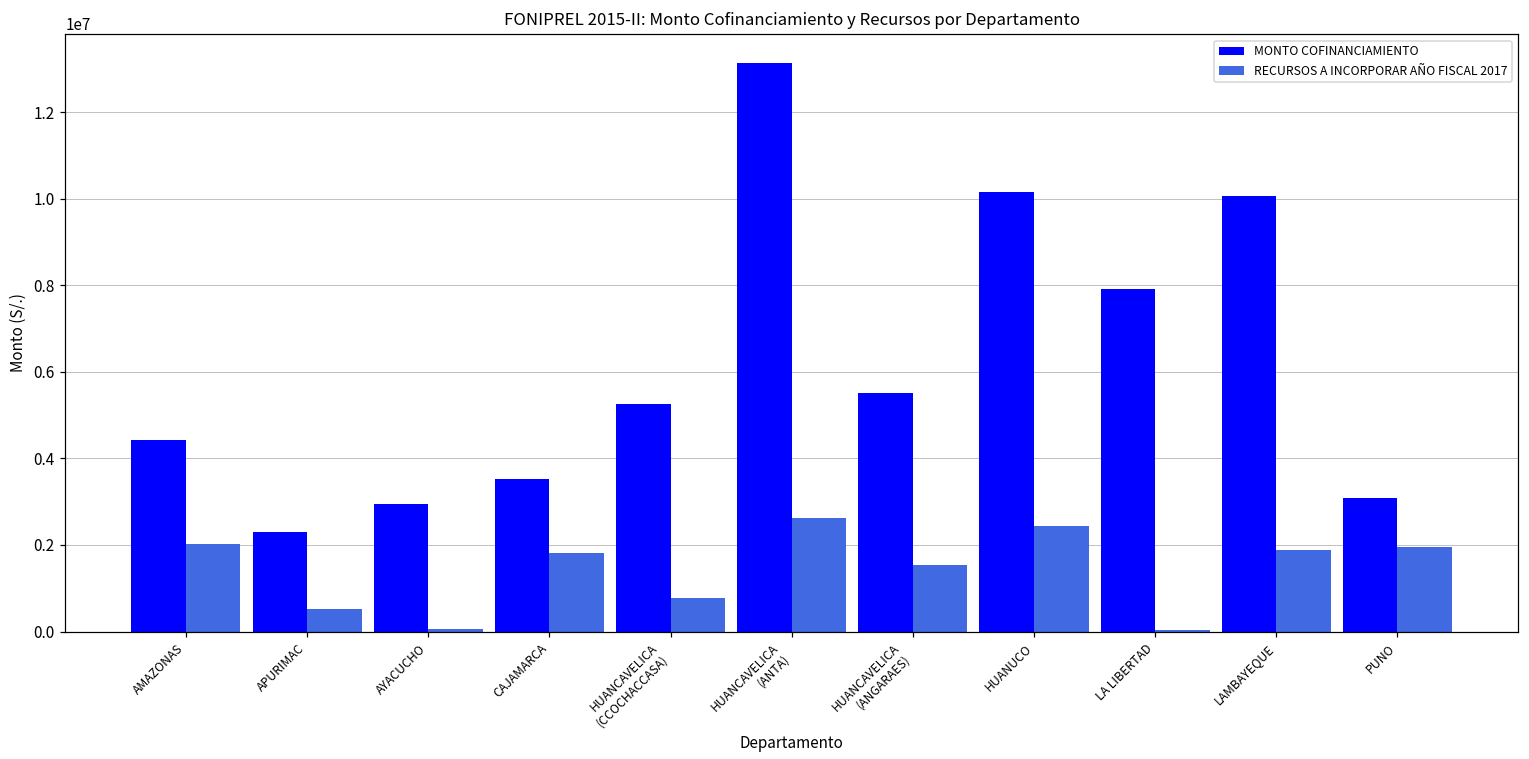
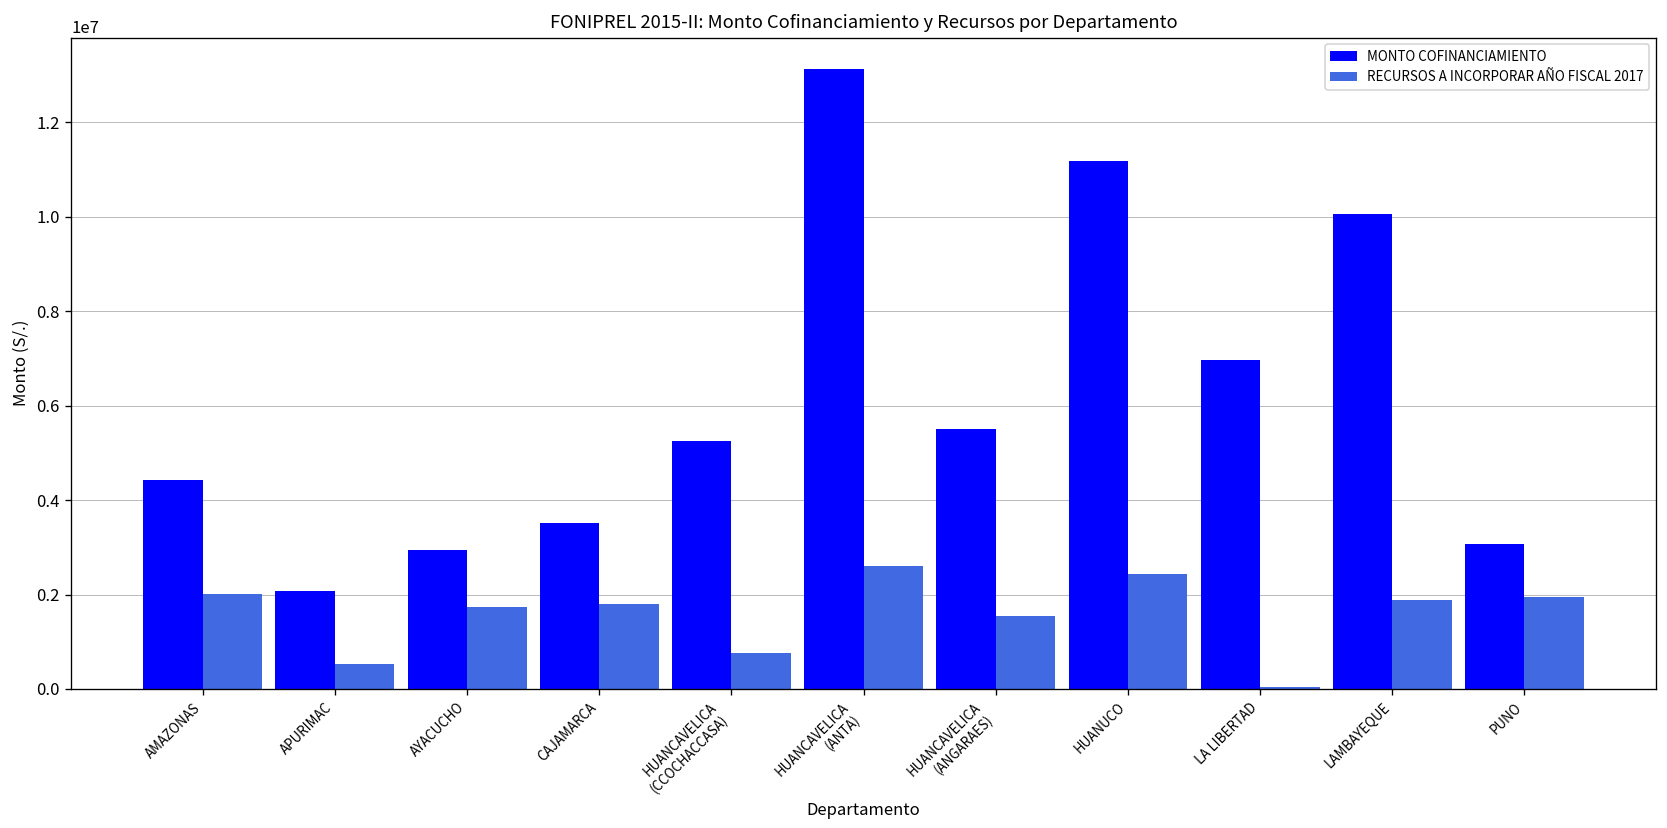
MONTO COFINANCIAMIENTO, APURIMAC: 2300000 -> 2100000
RECURSOS A INCORPORAR AÑO FISCAL 2017, AYACUCHO: 100000 -> 1700000
MONTO COFINANCIAMIENTO, HUANUCO: 10200000 -> 11200000
MONTO COFINANCIAMIENTO, LA LIBERTAD: 7900000 -> 7000000
